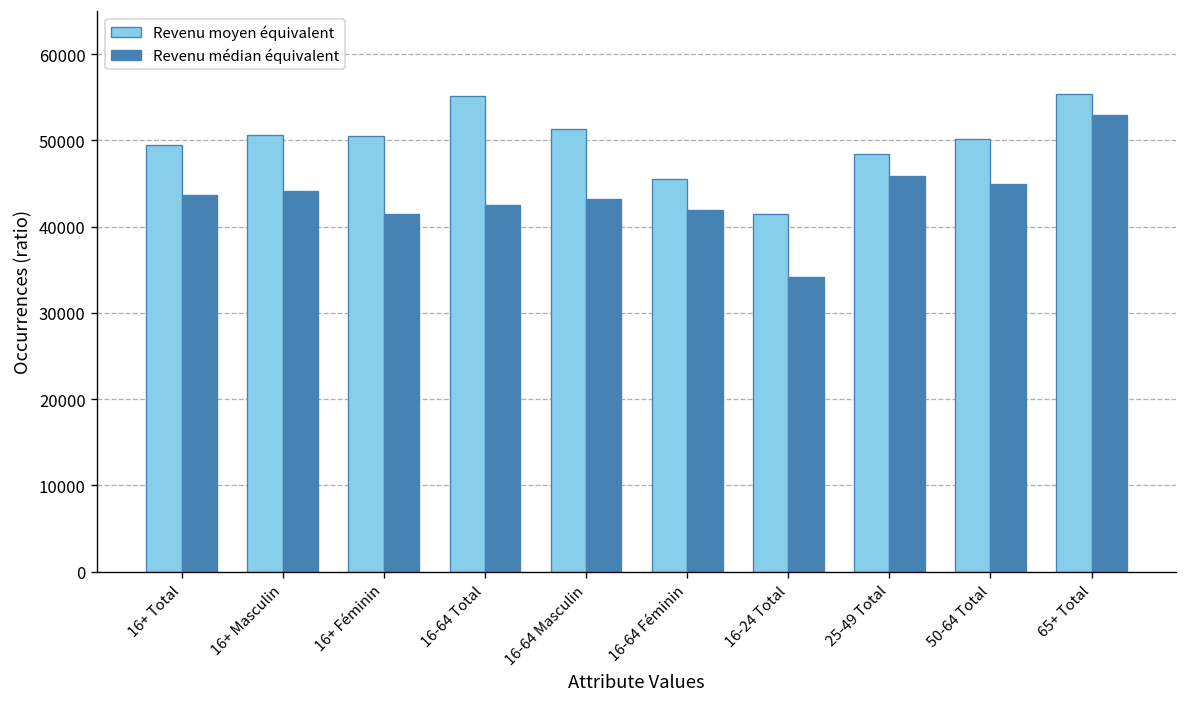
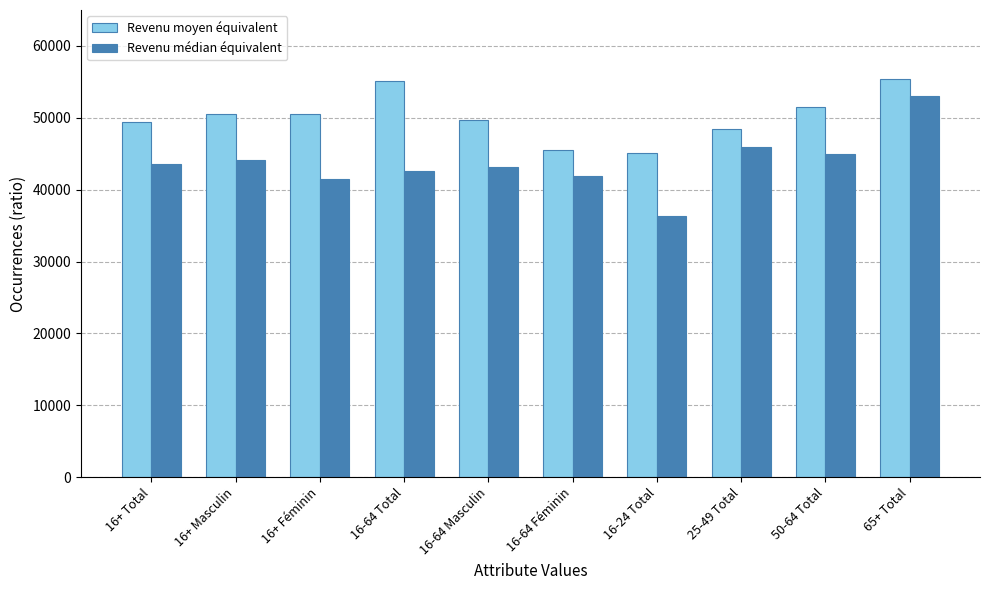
Revenu moyen équivalent, 16-64 Masculin: 51000 -> 50000
Revenu moyen équivalent, 16-24 Total: 42000 -> 45000
Revenu médian équivalent, 16-24 Total: 34000 -> 36000
Revenu moyen équivalent, 50-64 Total: 50000 -> 52000
